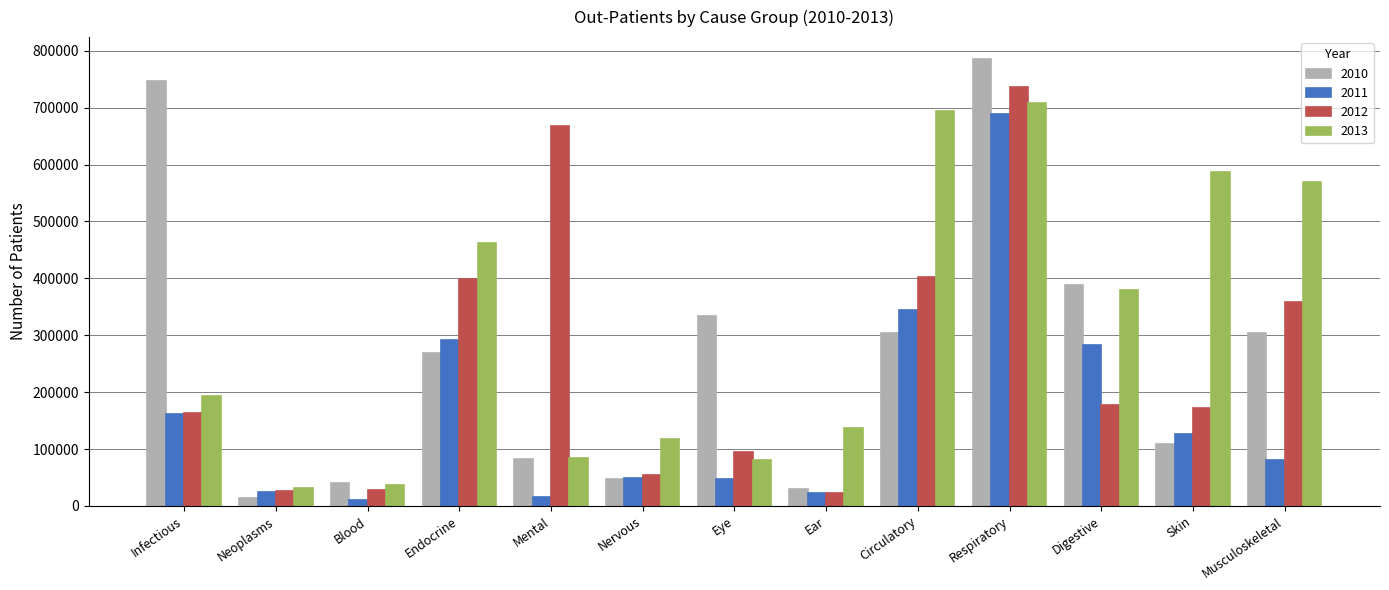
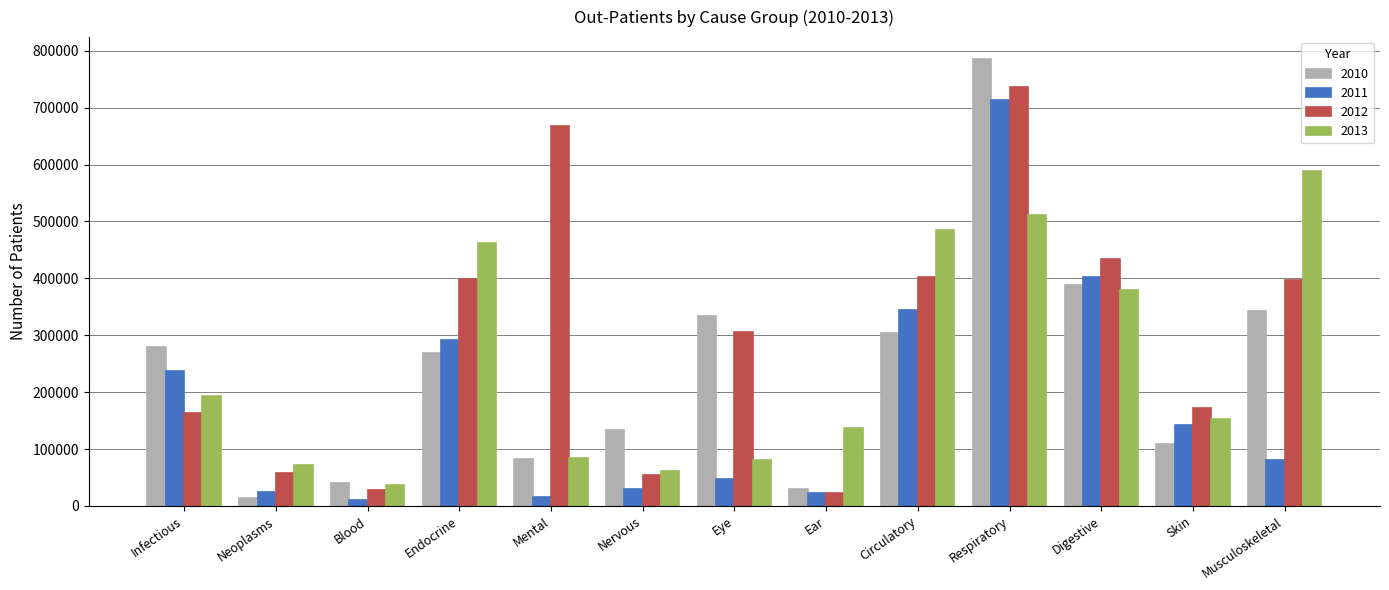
2010, Infectious: 750000 -> 280000
2011, Infectious: 160000 -> 240000
2012, Neoplasms: 30000 -> 60000
2013, Neoplasms: 30000 -> 70000
2010, Nervous: 50000 -> 130000
2011, Nervous: 50000 -> 30000
2013, Nervous: 120000 -> 60000
2012, Eye: 90000 -> 310000
2013, Circulatory: 690000 -> 490000
2011, Respiratory: 690000 -> 710000
2013, Respiratory: 710000 -> 510000
2011, Digestive: 280000 -> 400000
2012, Digestive: 180000 -> 430000
2011, Skin: 130000 -> 140000
2013, Skin: 590000 -> 150000
2010, Musculoskeletal: 300000 -> 340000
2012, Musculoskeletal: 360000 -> 400000
2013, Musculoskeletal: 570000 -> 590000
